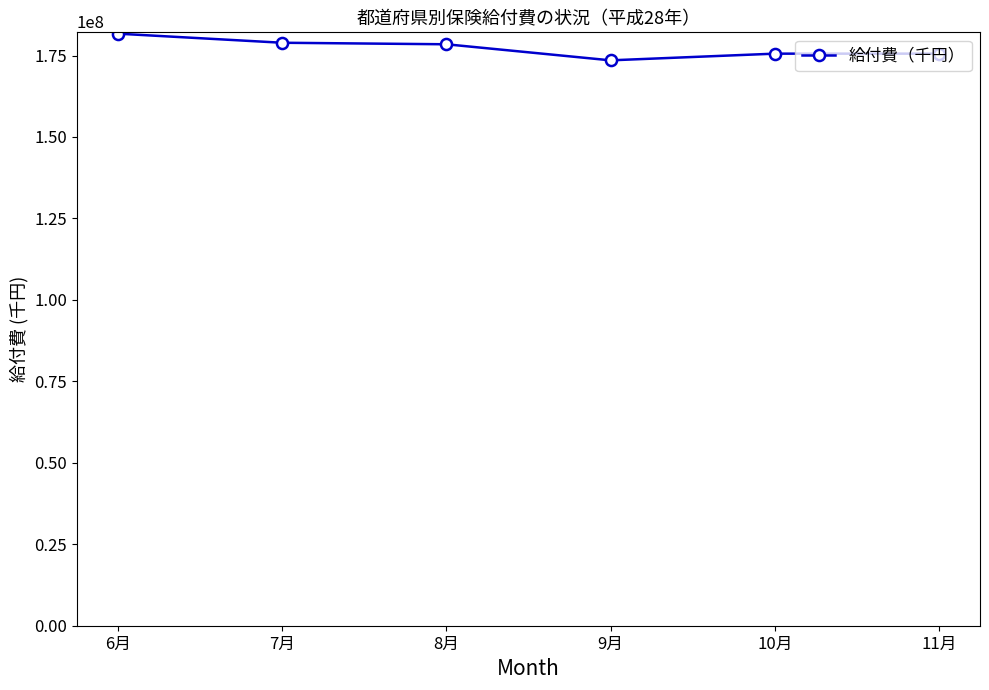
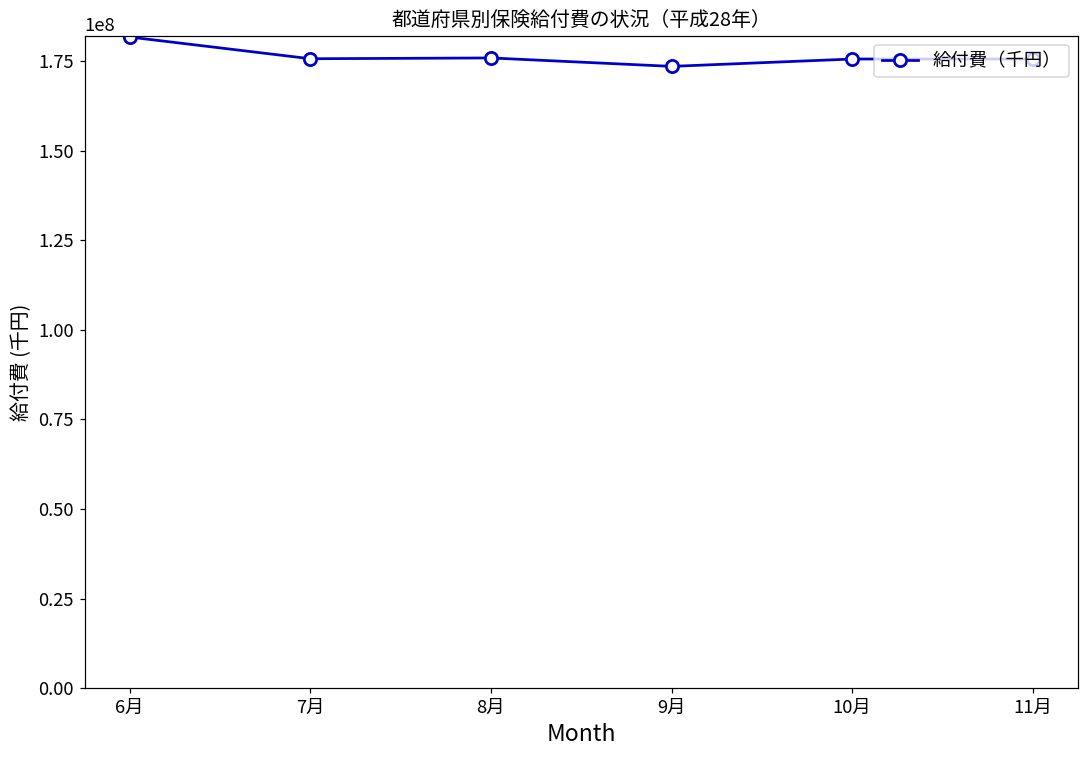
7月: 179000000 -> 176000000
8月: 178000000 -> 176000000
